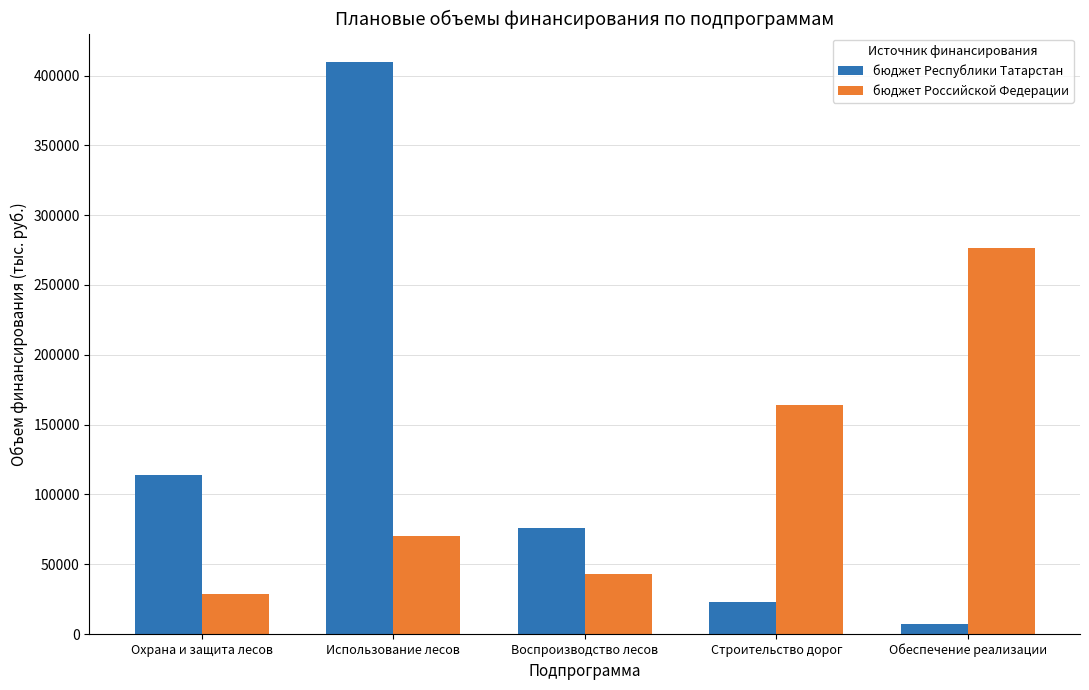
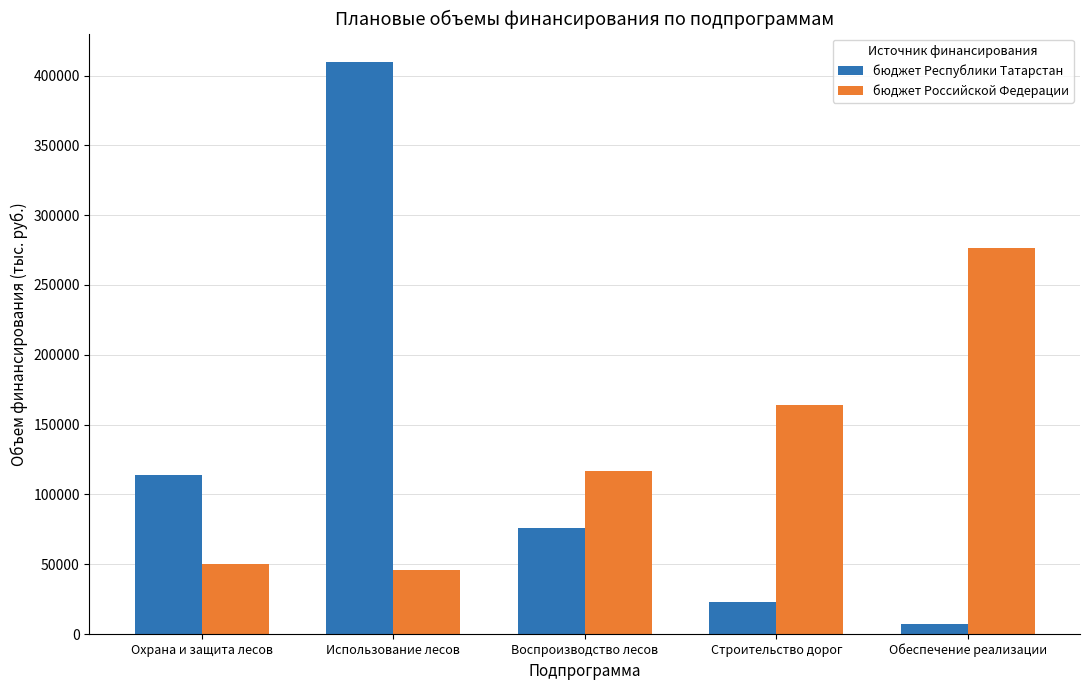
бюджет Российской Федерации, Охрана и защита лесов: 28000 -> 50000
бюджет Российской Федерации, Использование лесов: 70000 -> 46000
бюджет Российской Федерации, Воспроизводство лесов: 43000 -> 117000
